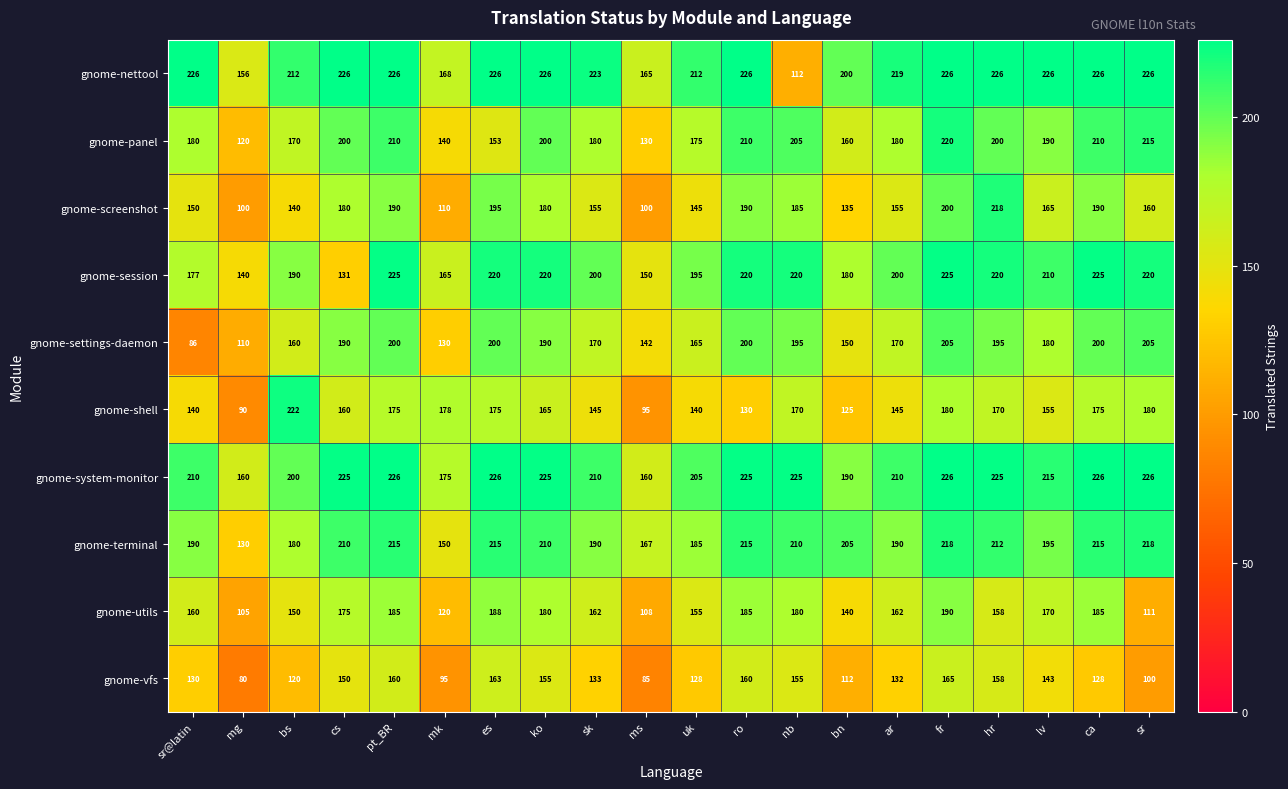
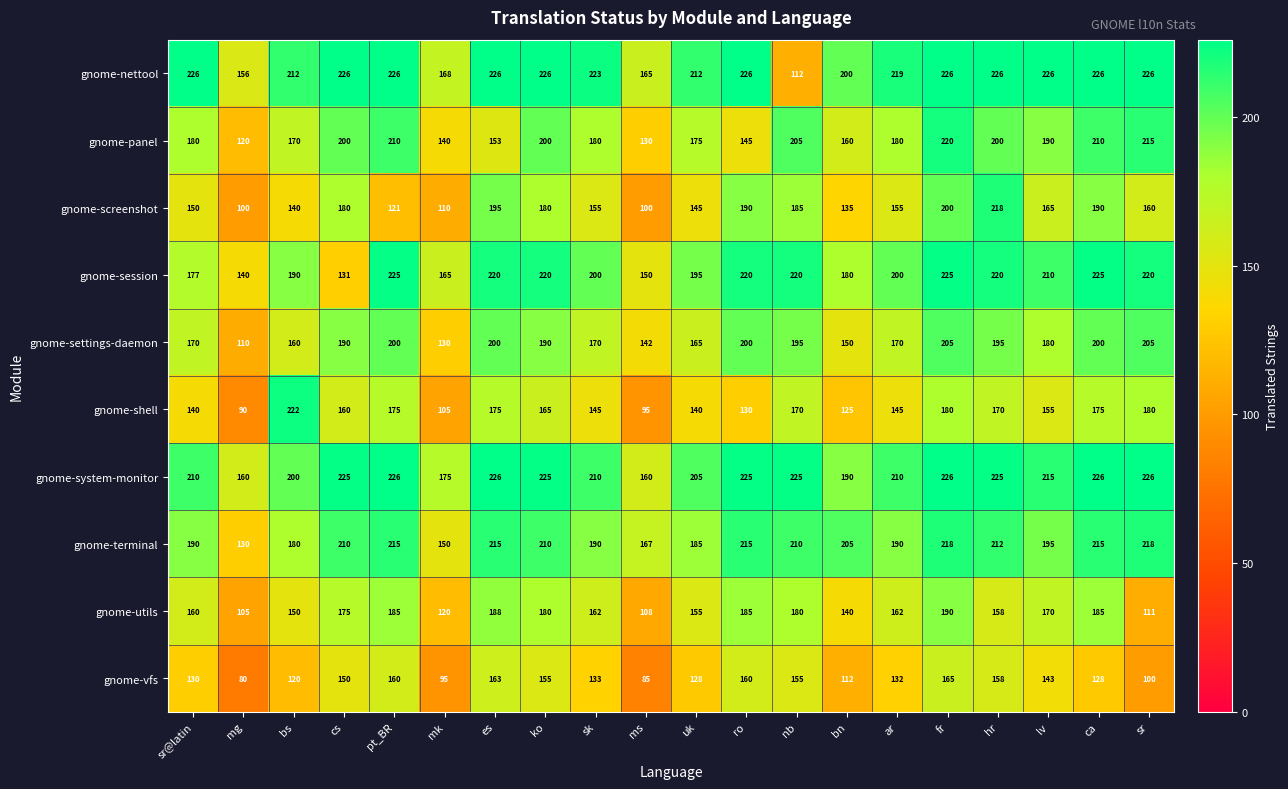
gnome-panel, ro: 210 -> 145
gnome-screenshot, pt_BR: 190 -> 121
gnome-settings-daemon, sr@latin: 86 -> 170
gnome-shell, mk: 178 -> 105
